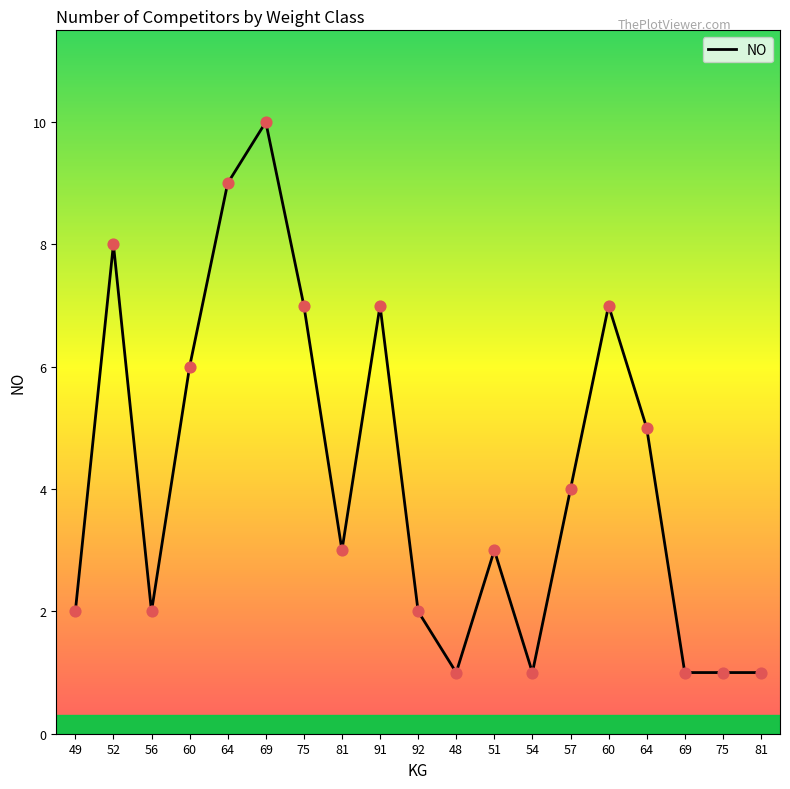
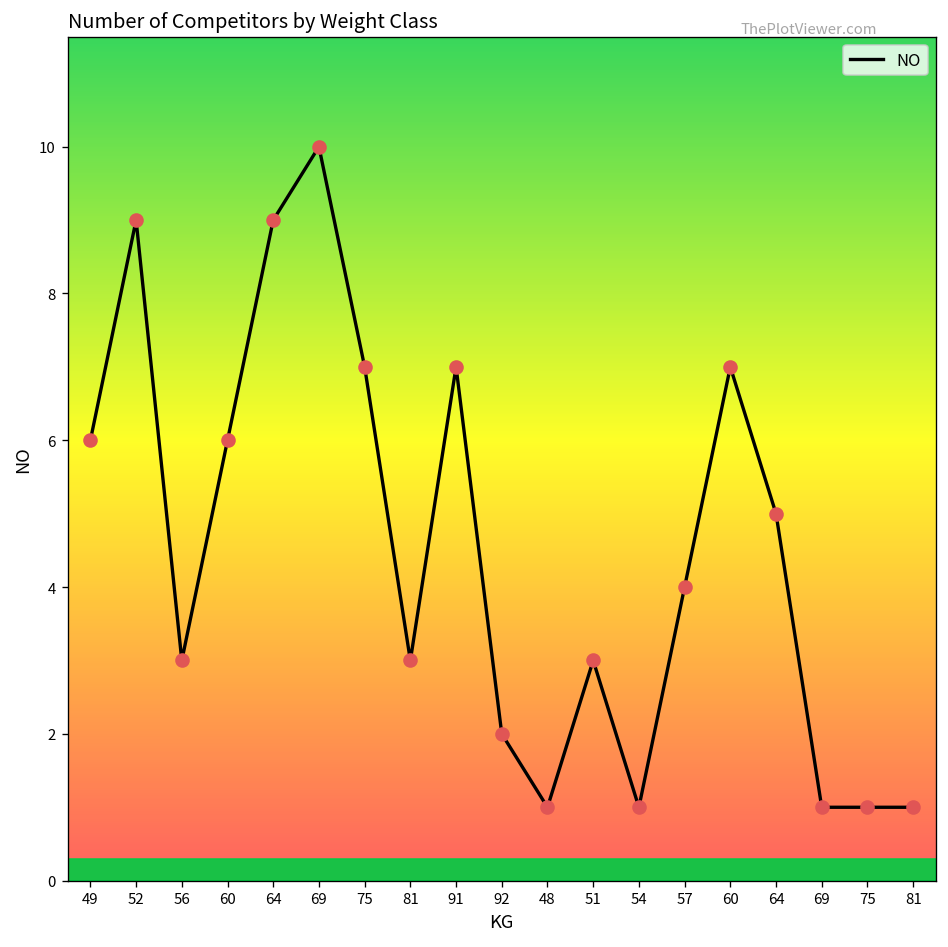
49: 2 -> 6
52: 8 -> 9
56: 2 -> 3
